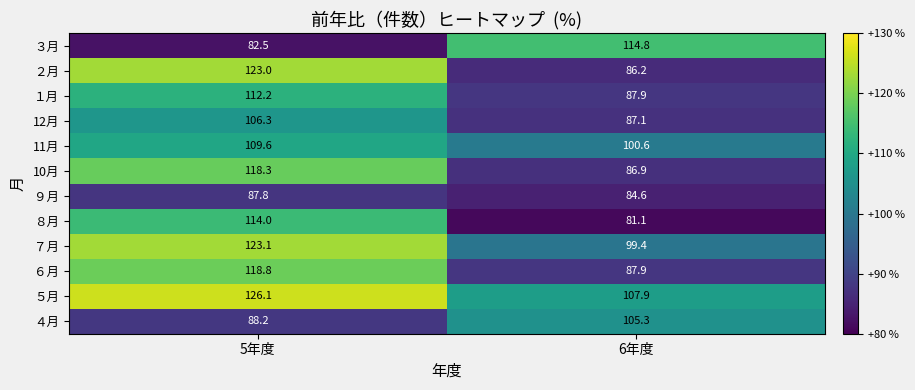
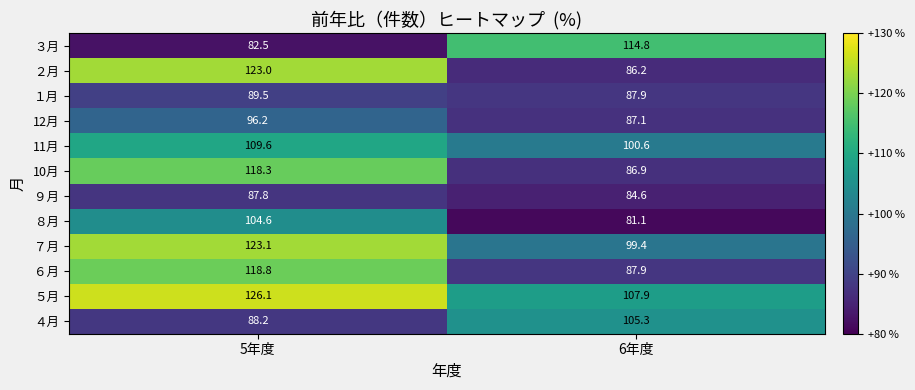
１月, 5年度: 112.2 -> 89.5
12月, 5年度: 106.3 -> 96.2
８月, 5年度: 114.0 -> 104.6
